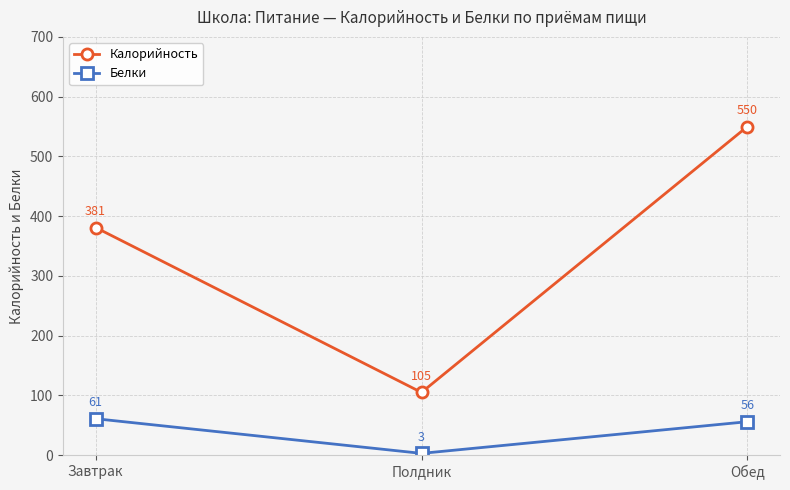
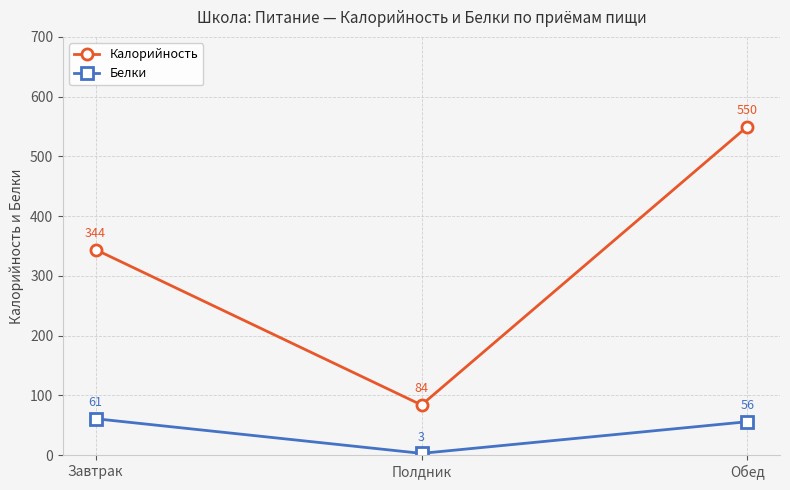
Калорийность, Завтрак: 381 -> 344
Калорийность, Полдник: 105 -> 84
